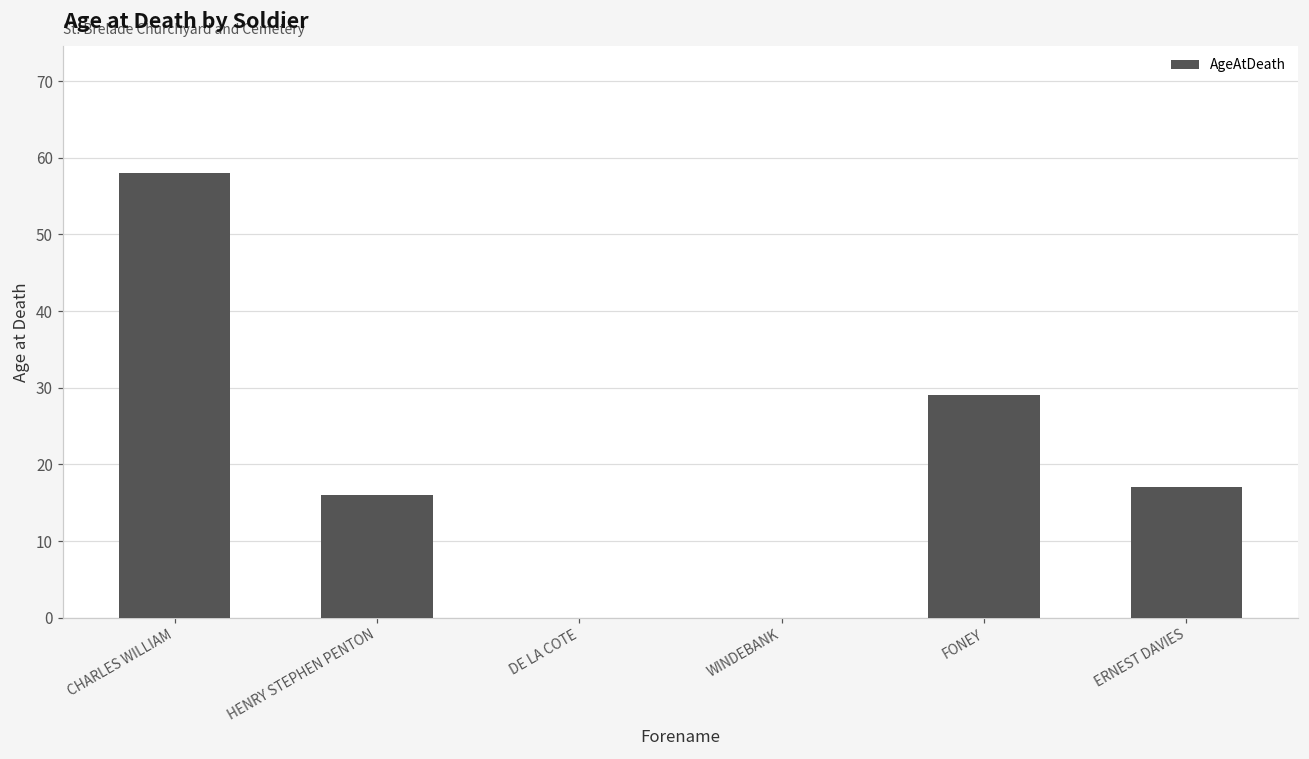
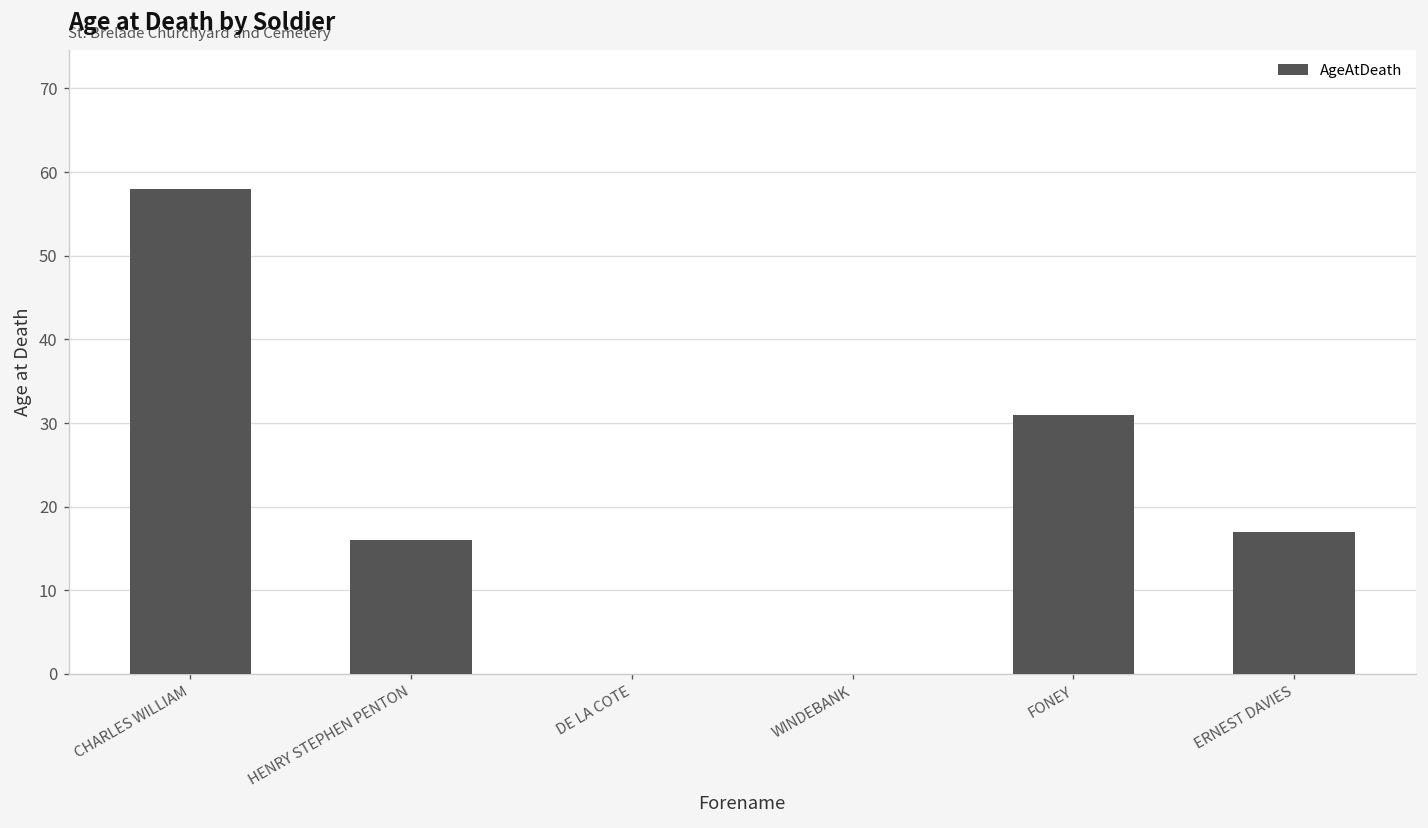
FONEY: 29 -> 31
